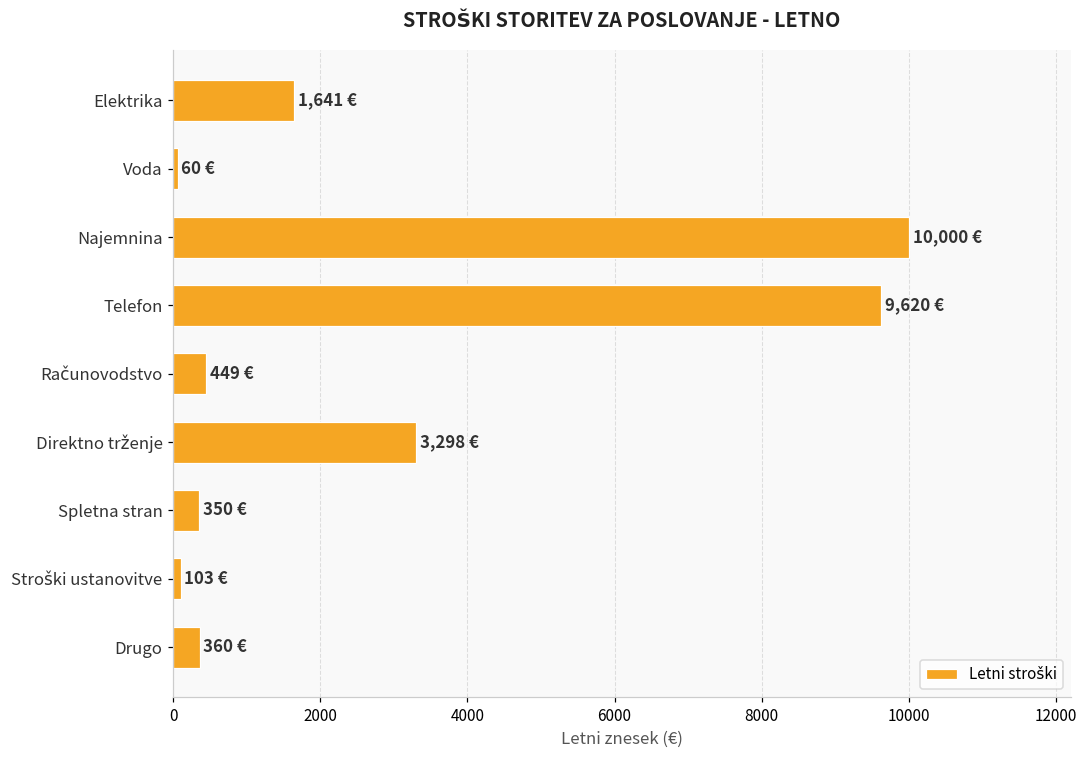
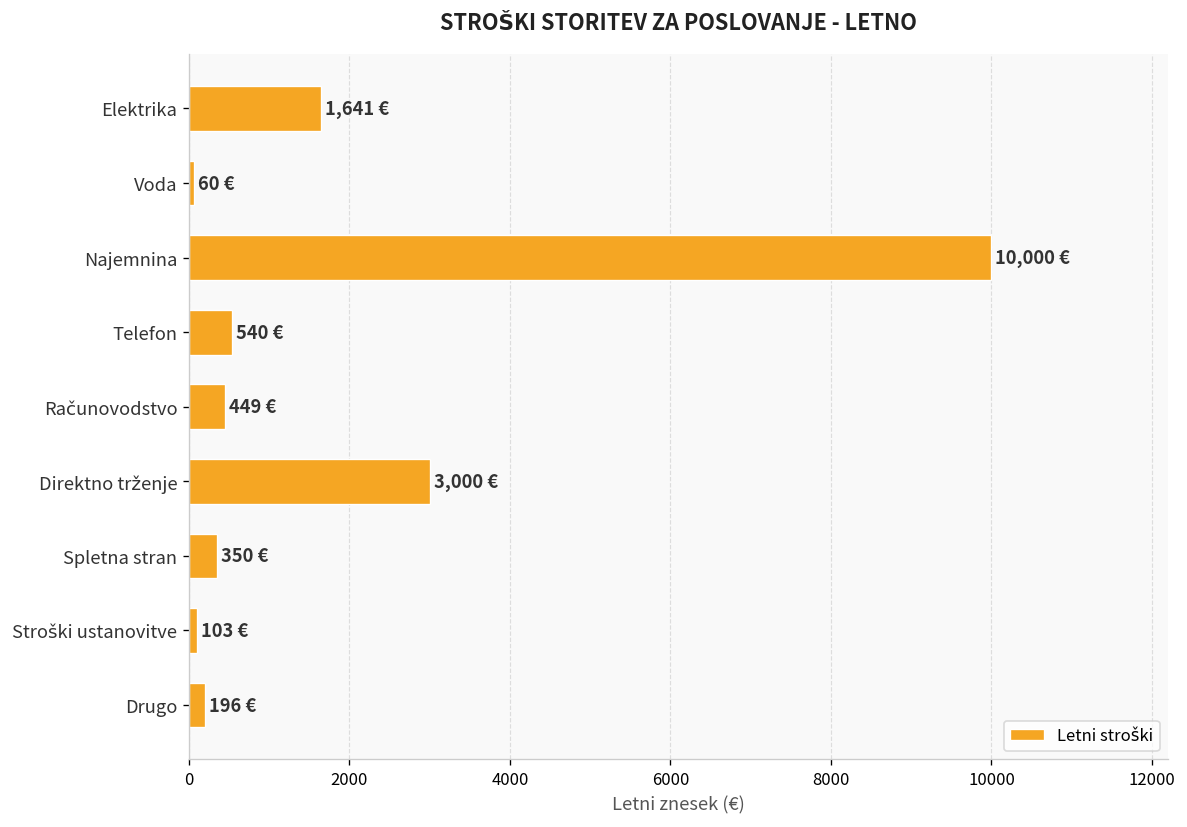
Telefon: 9,620 -> 540
Direktno trženje: 3,298 -> 3,000
Drugo: 360 -> 196
